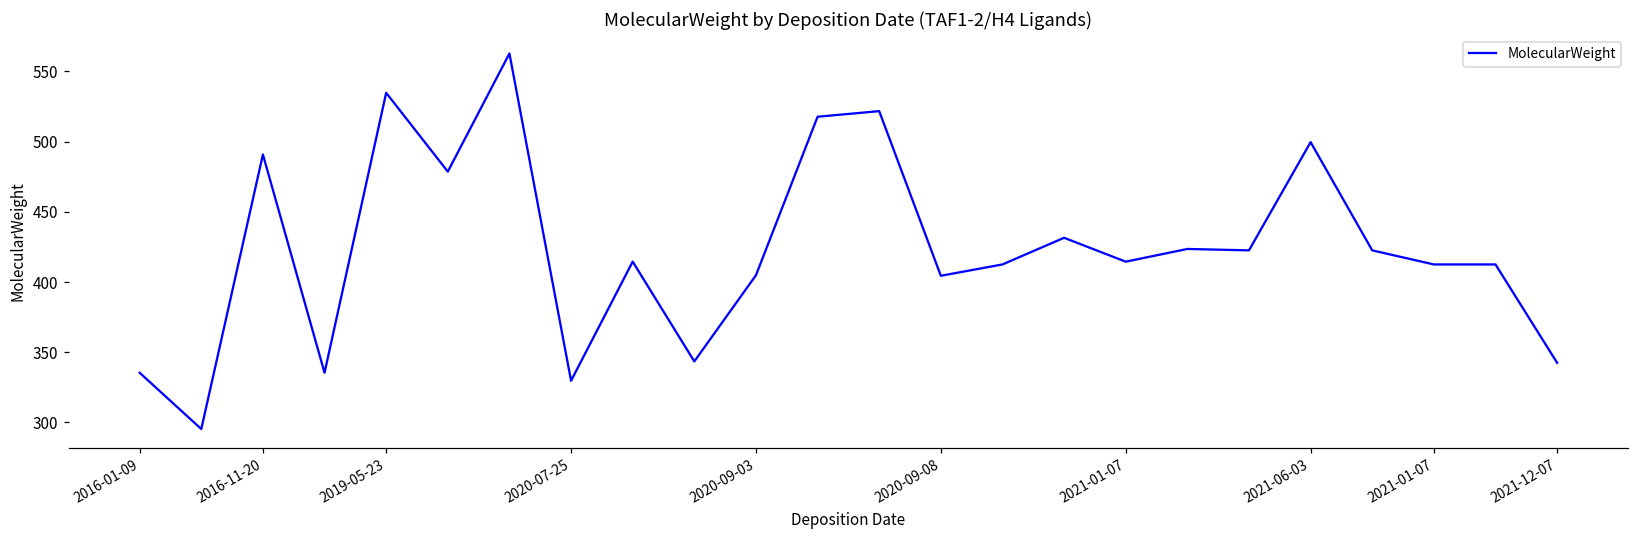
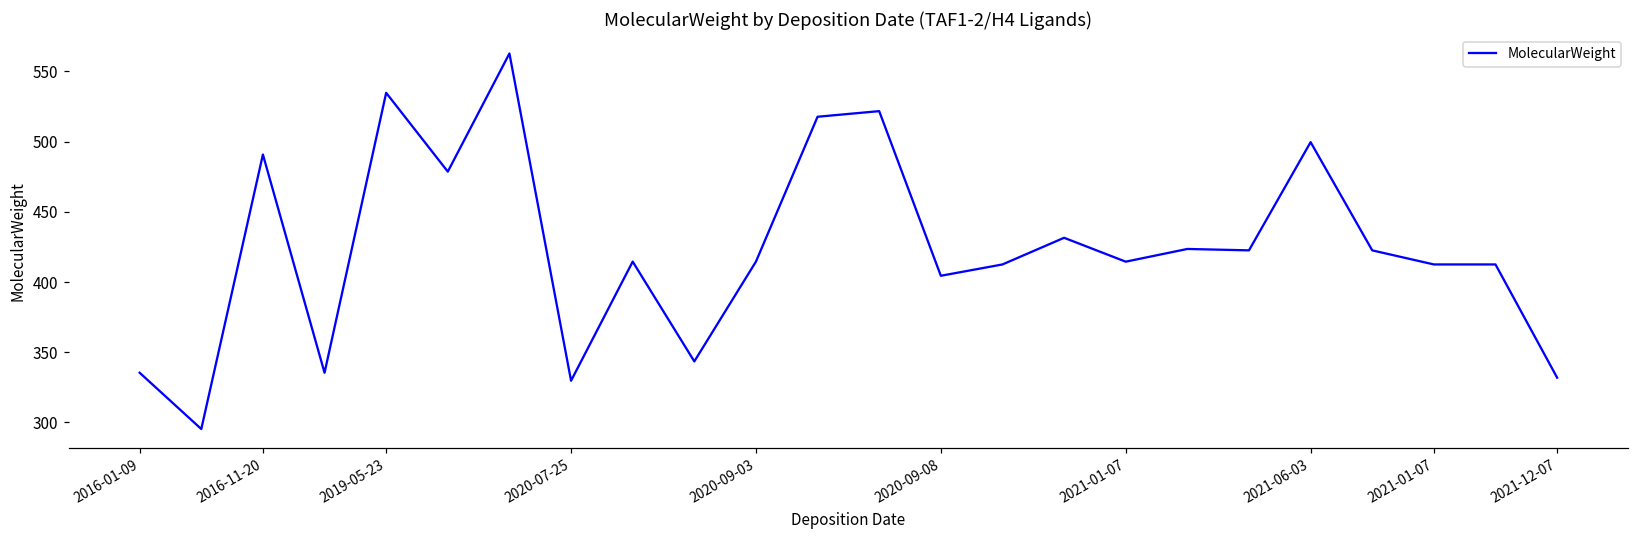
2020-09-03: 405 -> 415
2021-12-07: 342 -> 332
